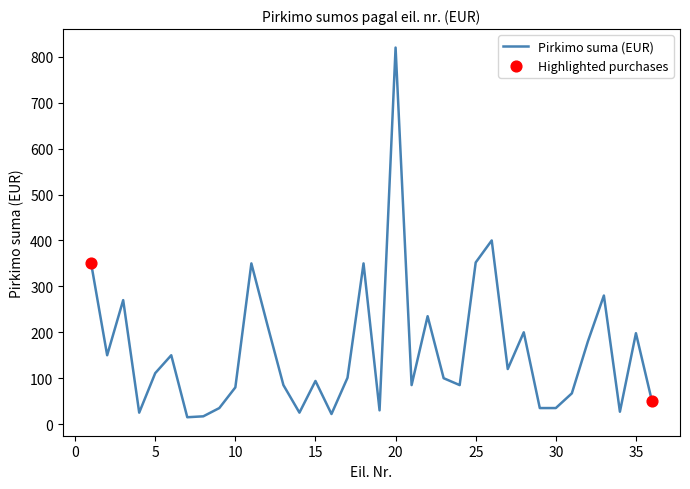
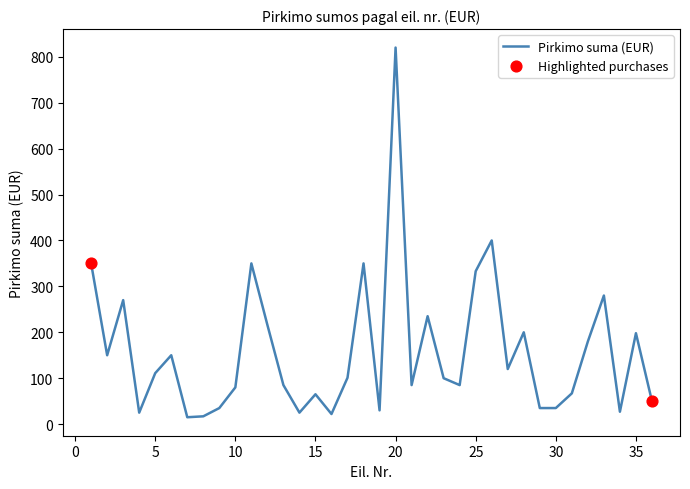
Pirkimo suma (EUR), 15: 90 -> 70
Pirkimo suma (EUR), 25: 350 -> 330
